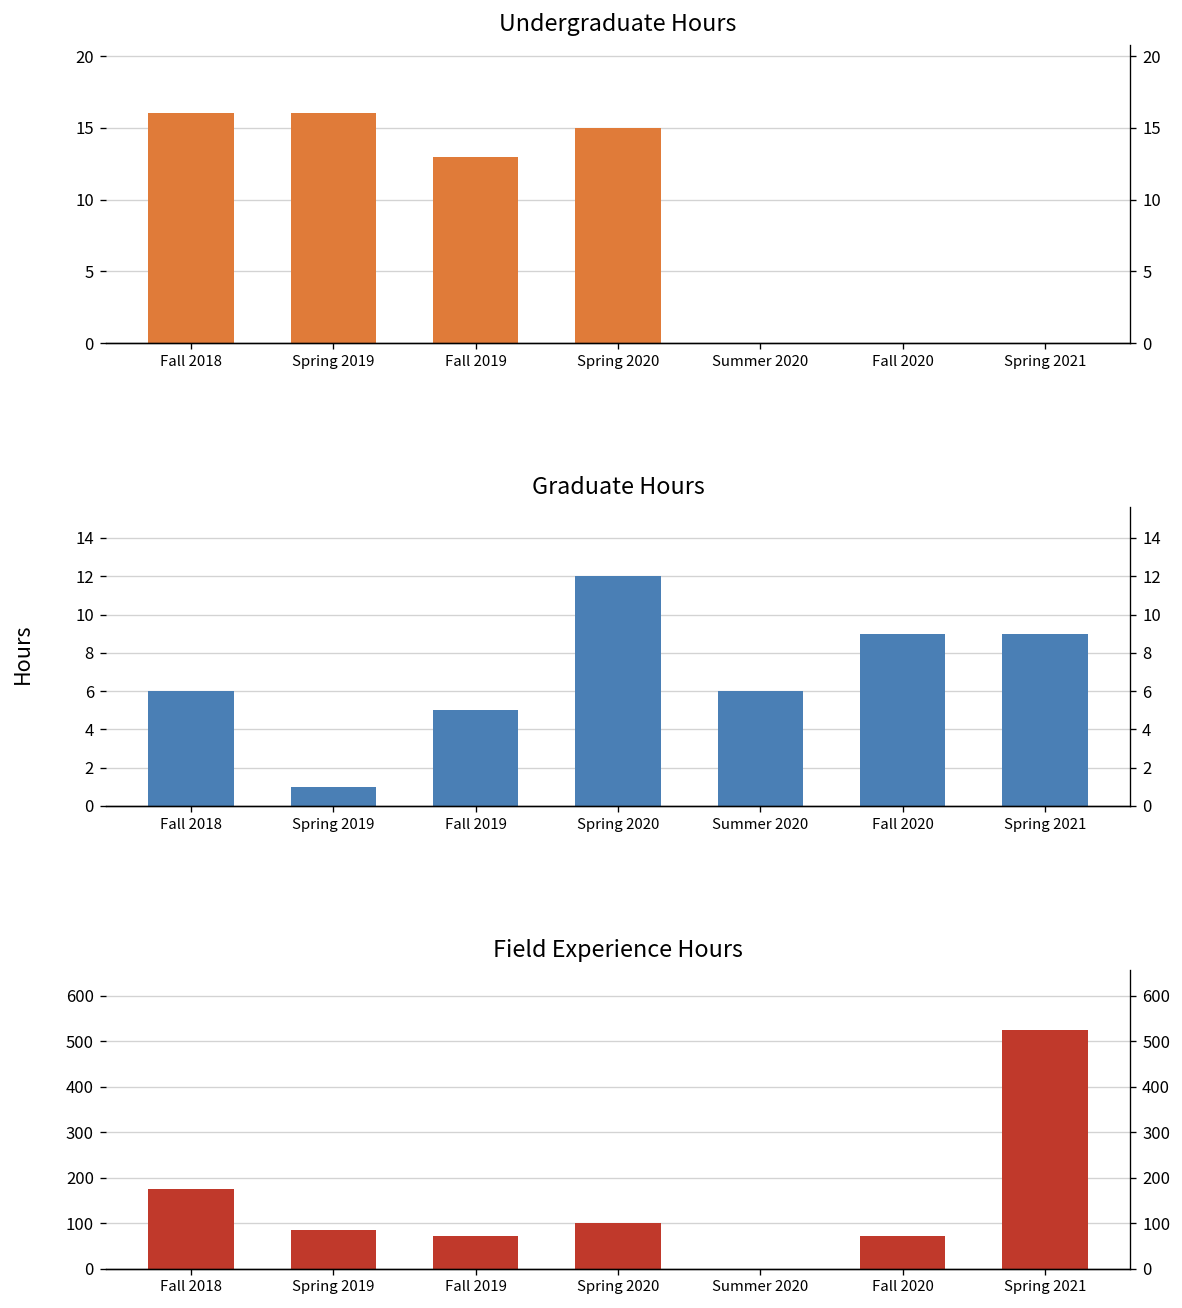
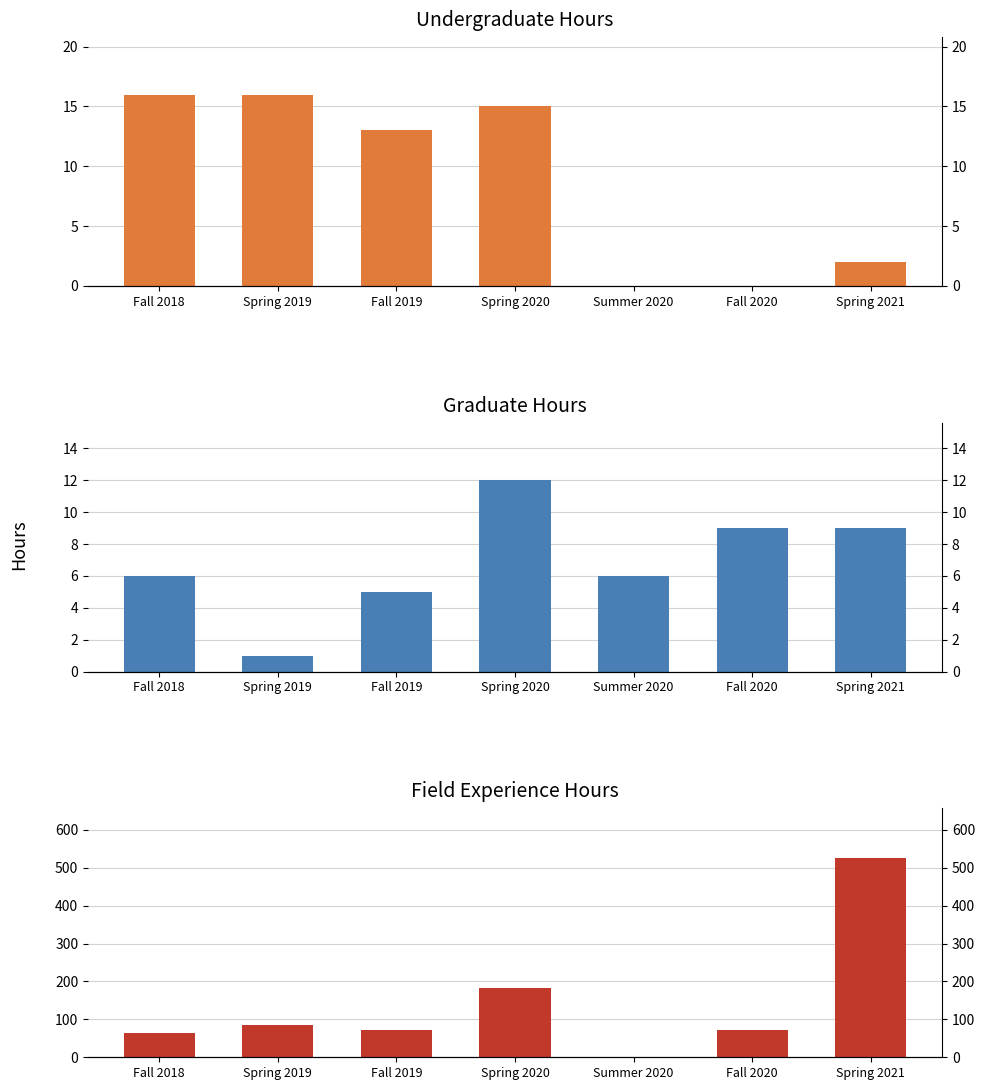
Undergraduate Hours, Spring 2021: 0 -> 2
Field Experience Hours, Fall 2018: 180 -> 70
Field Experience Hours, Spring 2020: 100 -> 180
